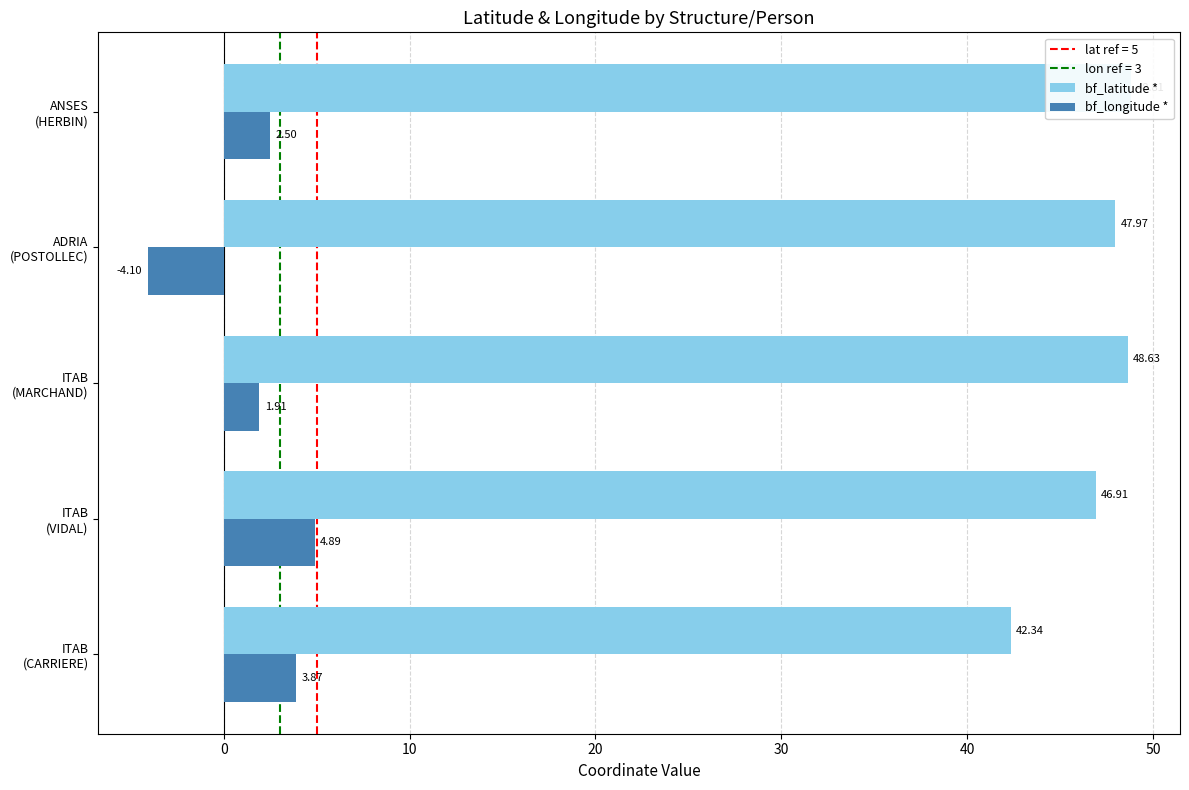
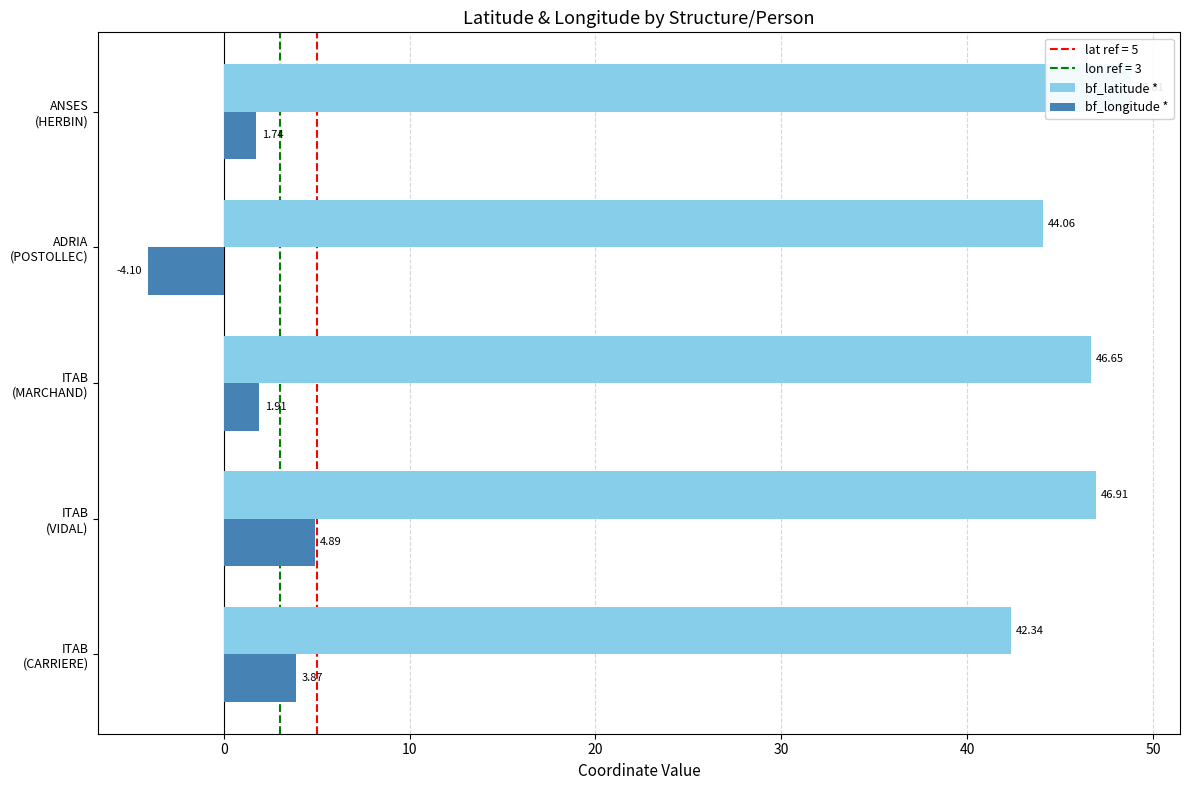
bf_longitude *, ANSES (HERBIN): 2.50 -> 1.74
bf_latitude *, ADRIA (POSTOLLEC): 47.97 -> 44.06
bf_latitude *, ITAB (MARCHAND): 48.63 -> 46.65
